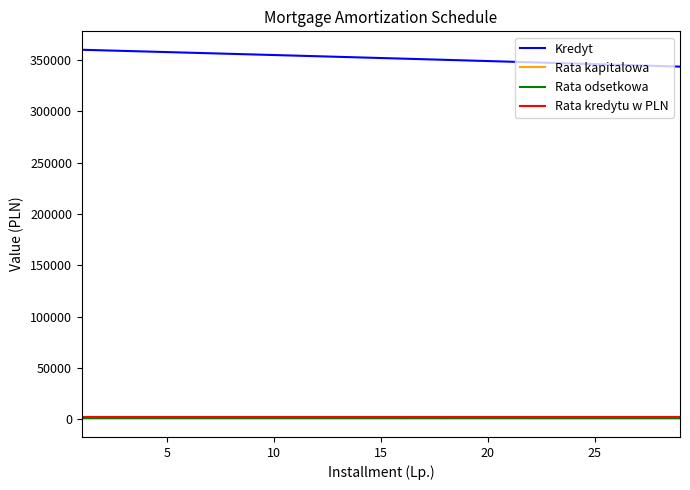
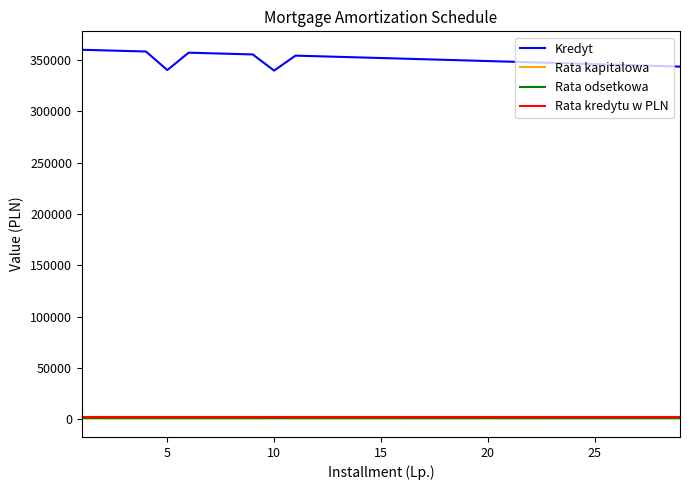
Kredyt, 5: 358000 -> 340000
Kredyt, 10: 355000 -> 340000
